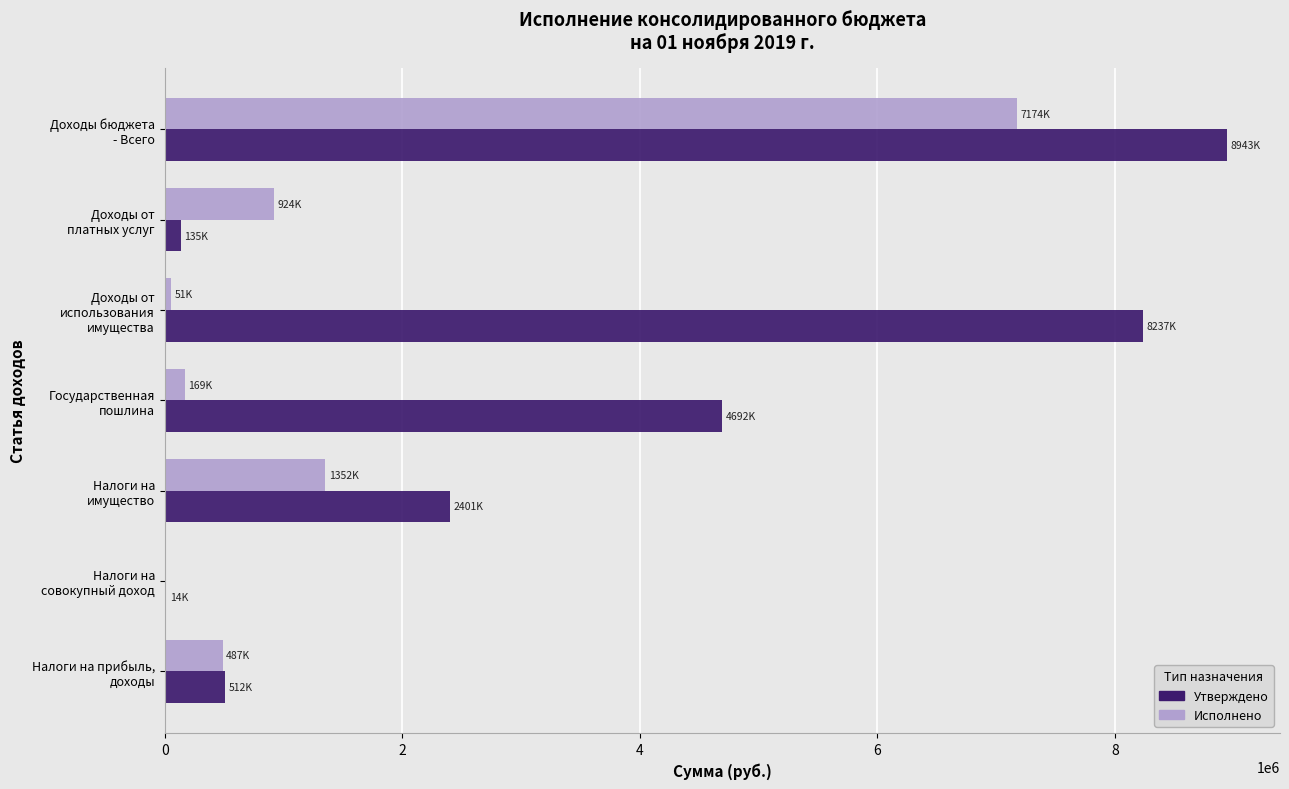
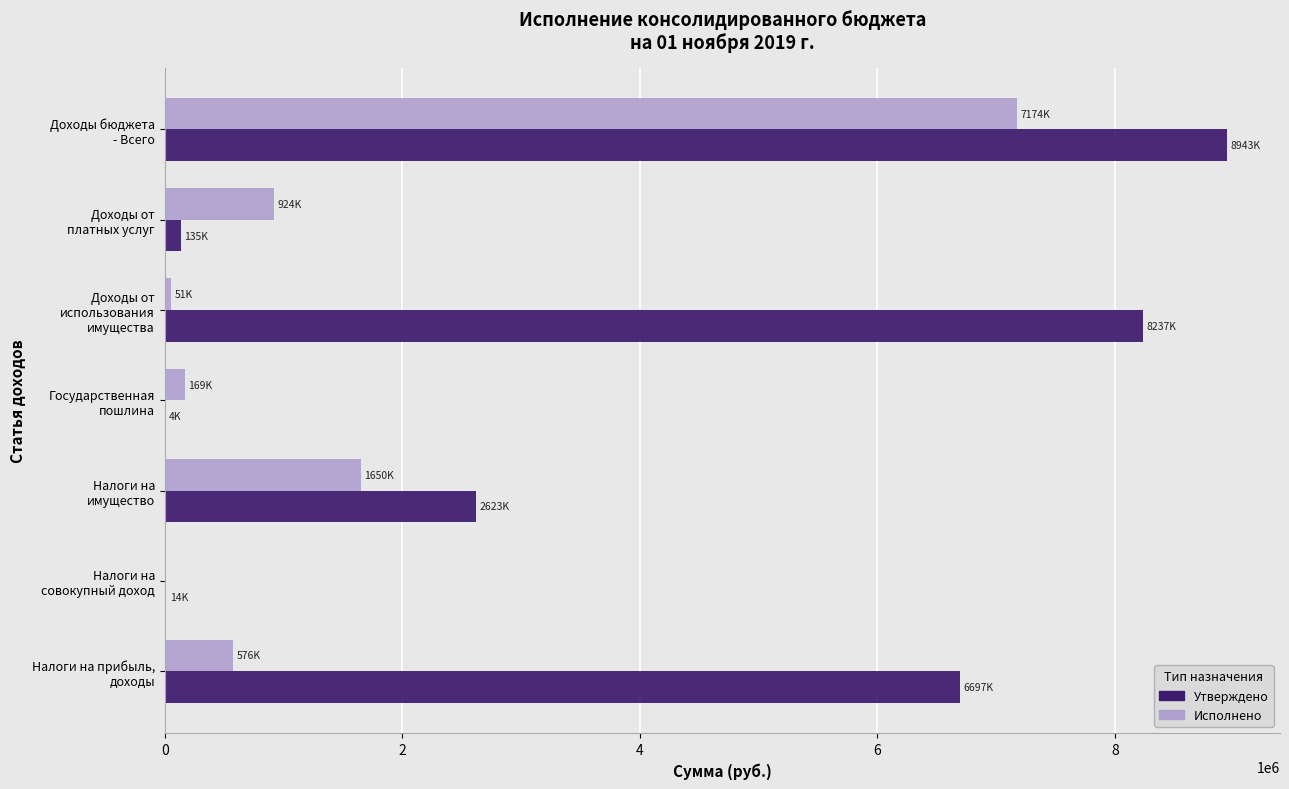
Утверждено, Государственная пошлина: 4692K -> 4K
Исполнено, Налоги на имущество: 1352K -> 1650K
Утверждено, Налоги на имущество: 2401K -> 2623K
Исполнено, Налоги на прибыль, доходы: 487K -> 576K
Утверждено, Налоги на прибыль, доходы: 512K -> 6697K
